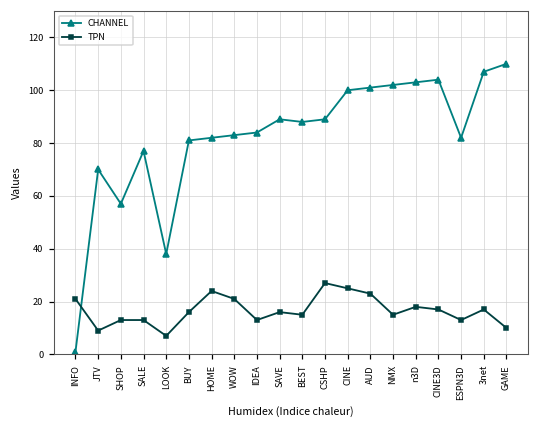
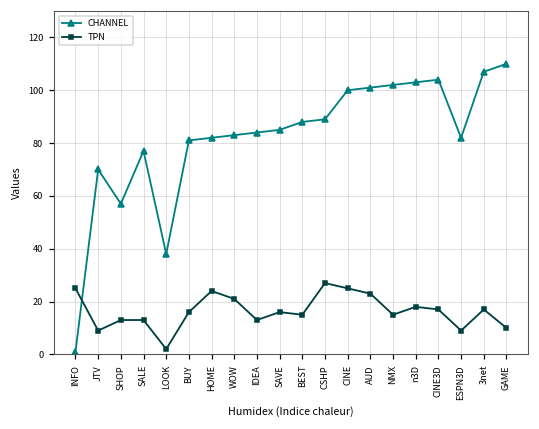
TPN, INFO: 21 -> 25
TPN, LOOK: 7 -> 2
CHANNEL, SAVE: 89 -> 85
TPN, ESPN3D: 13 -> 9
